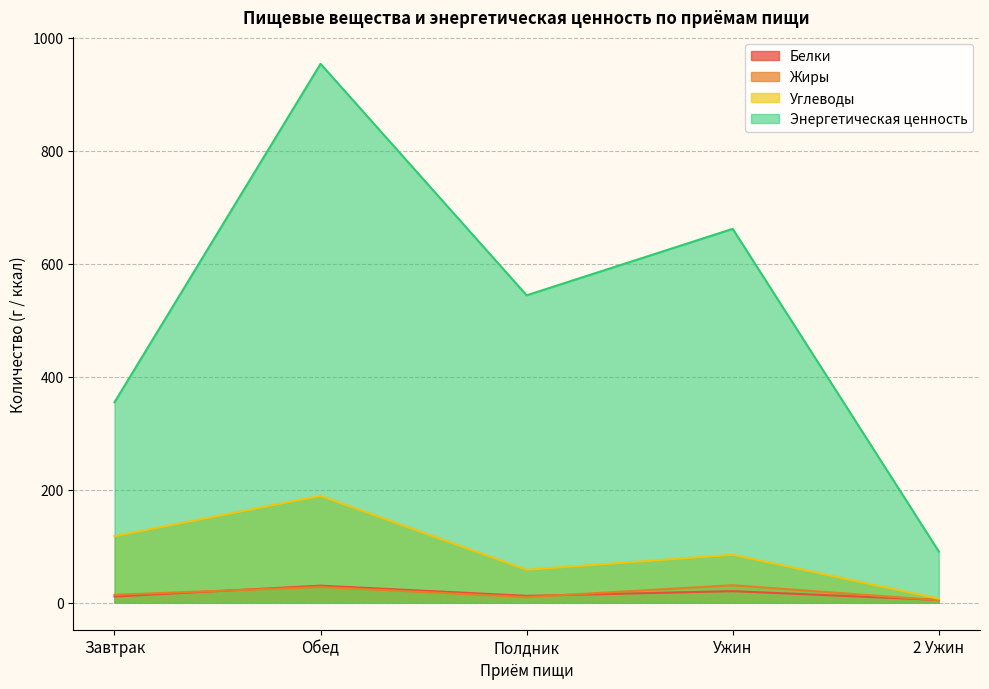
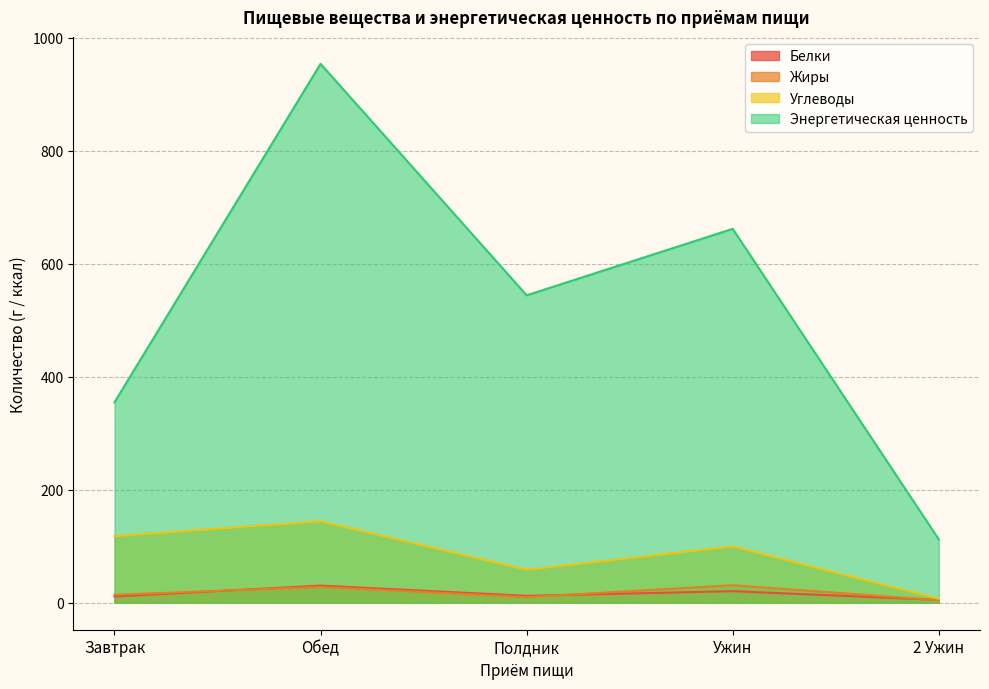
Углеводы, Обед: 190 -> 140
Углеводы, Ужин: 90 -> 100
Энергетическая ценность, 2 Ужин: 90 -> 110
